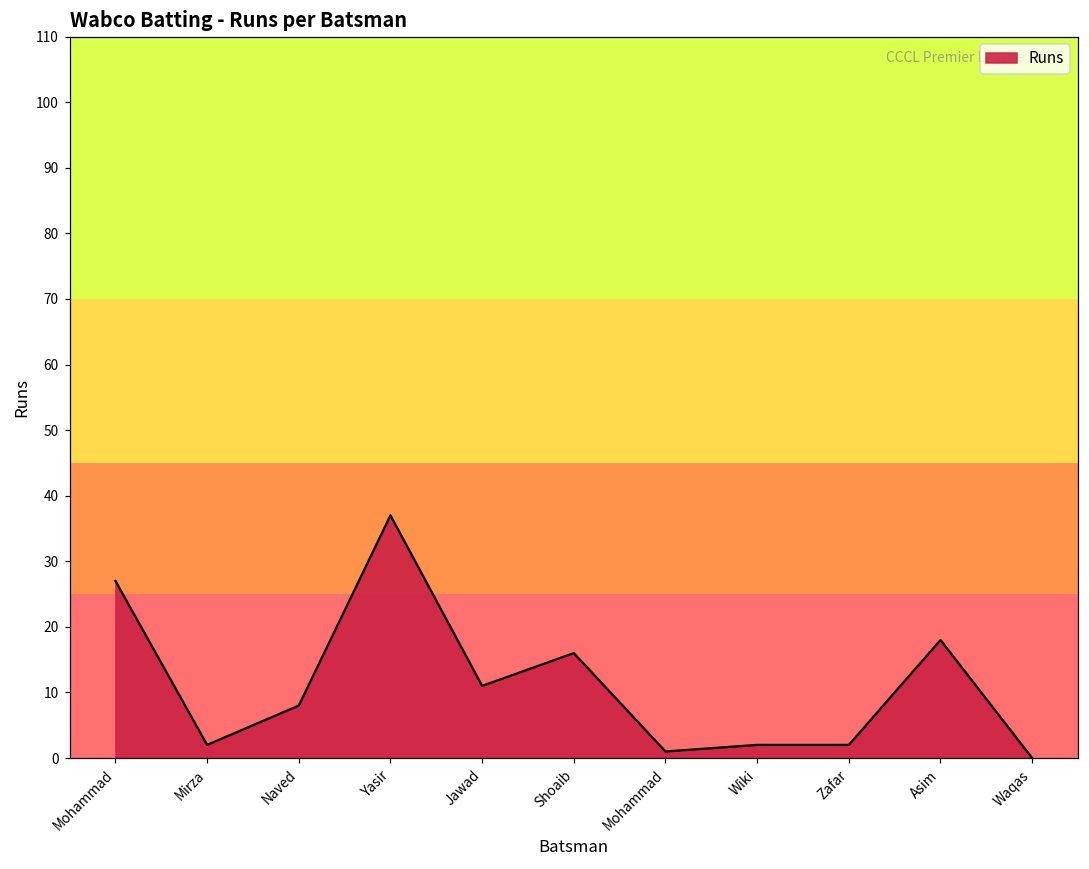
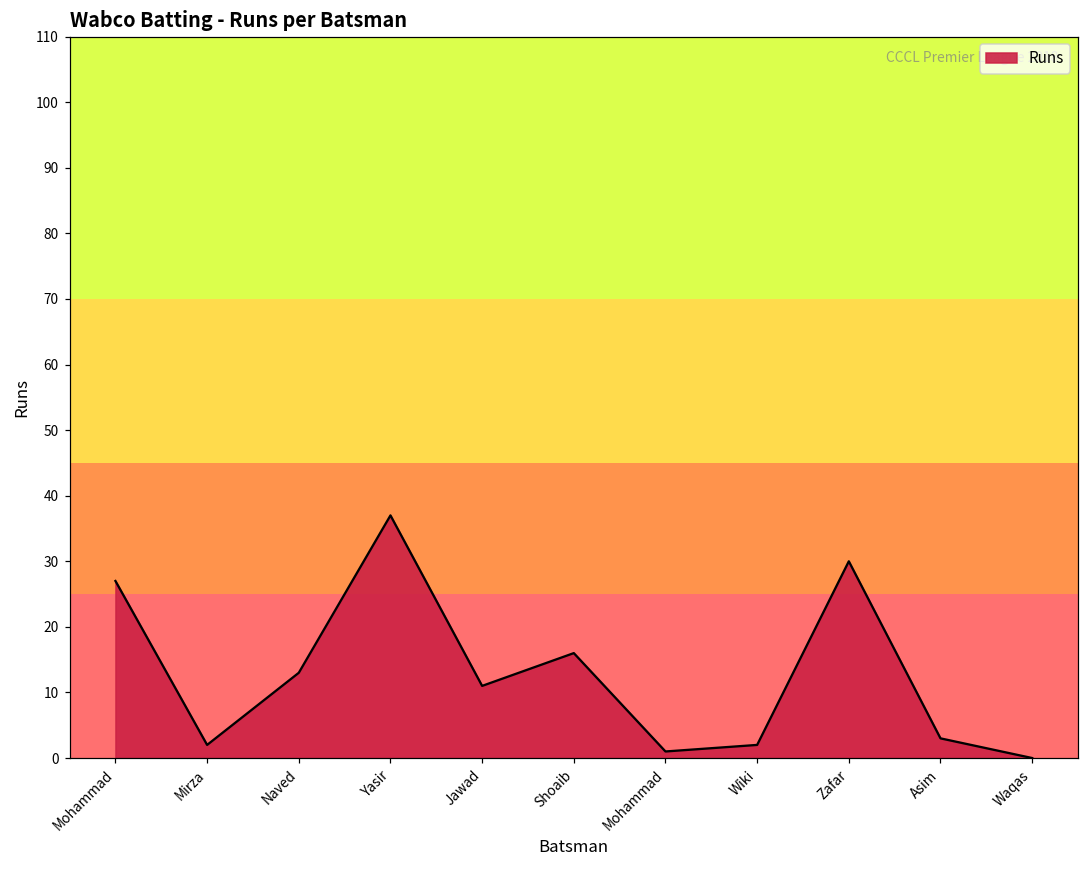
Naved: 8 -> 13
Zafar: 2 -> 30
Asim: 18 -> 3
